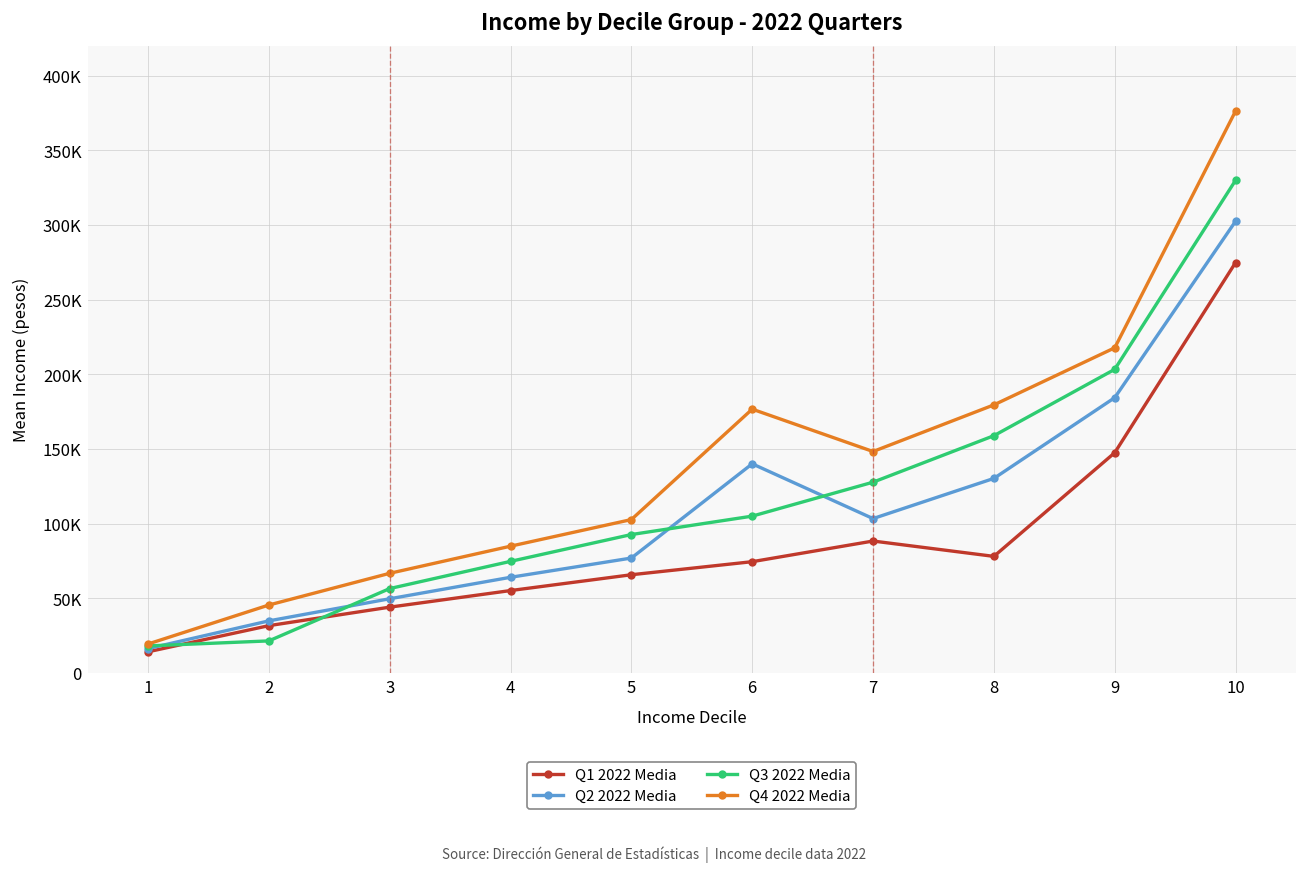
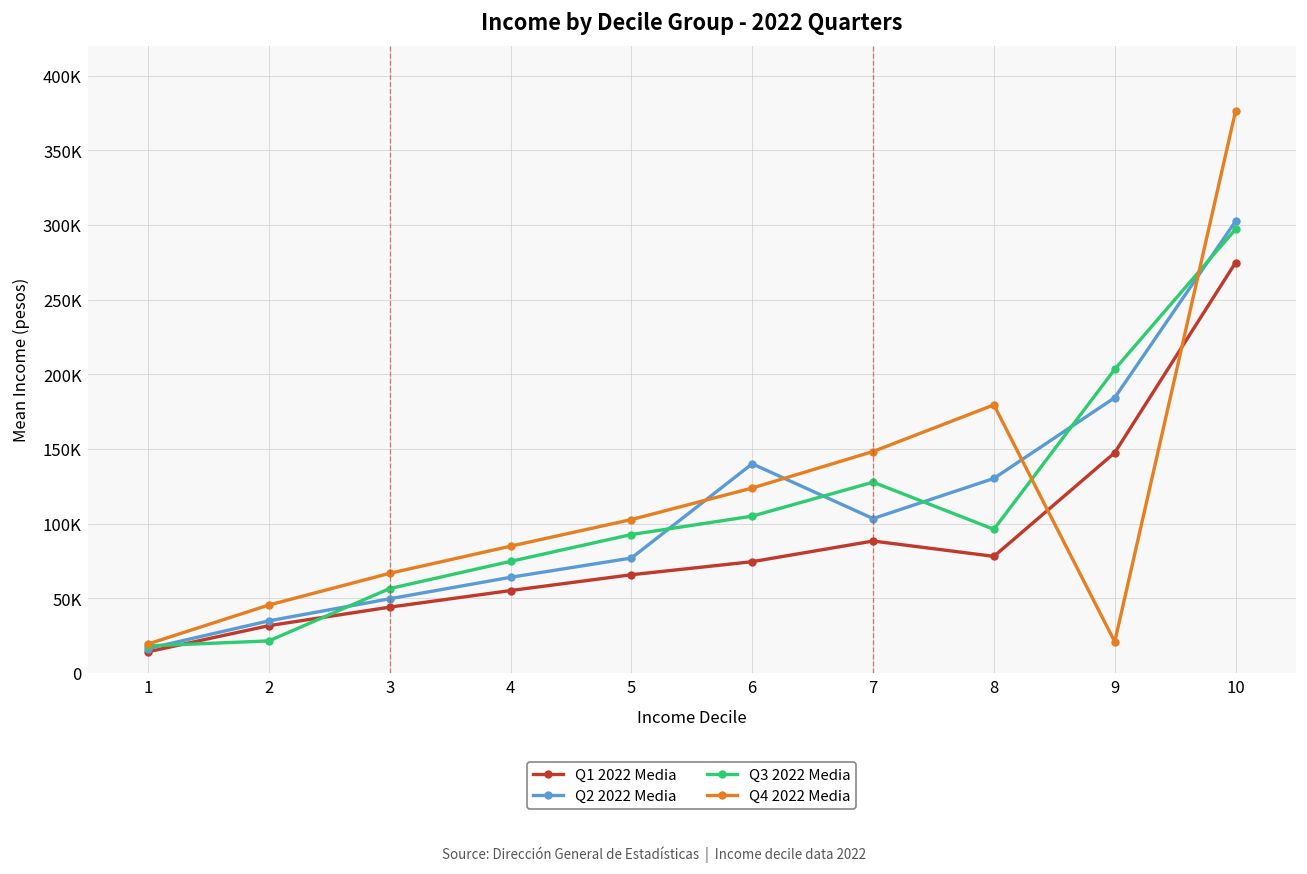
Q4 2022 Media, 6: 177000 -> 124000
Q3 2022 Media, 8: 159000 -> 96000
Q4 2022 Media, 9: 218000 -> 21000
Q3 2022 Media, 10: 330000 -> 297000
